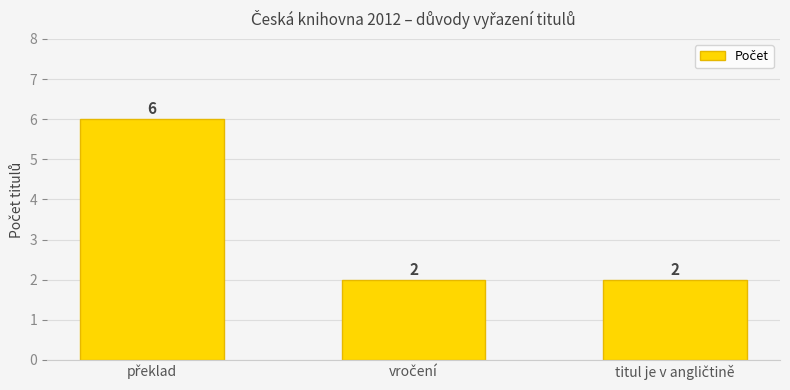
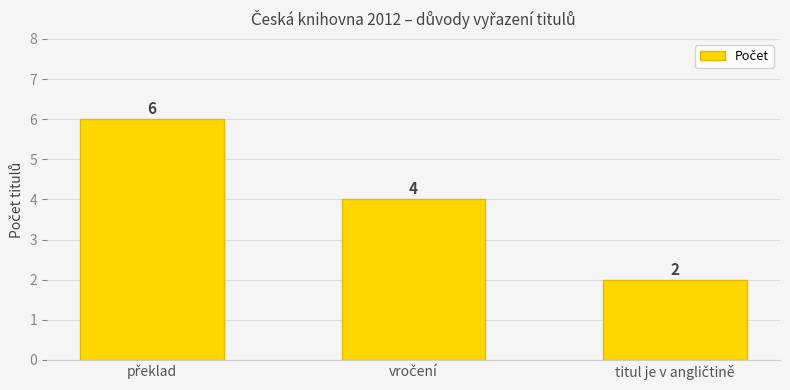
vročení: 2 -> 4
